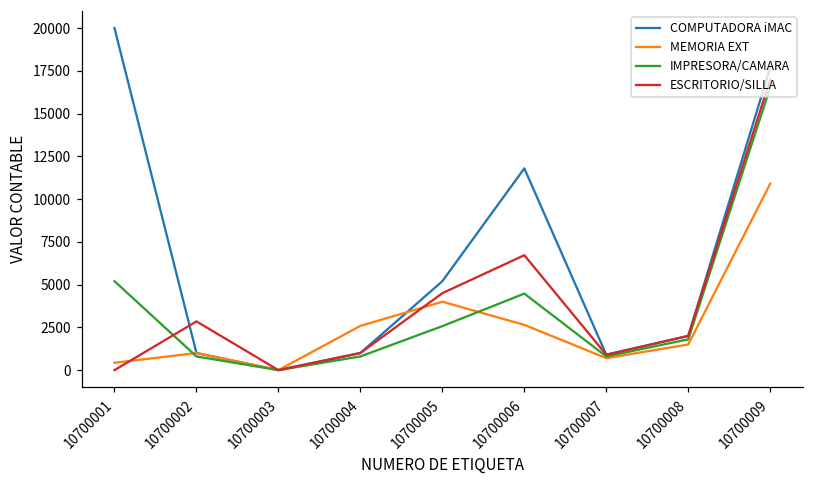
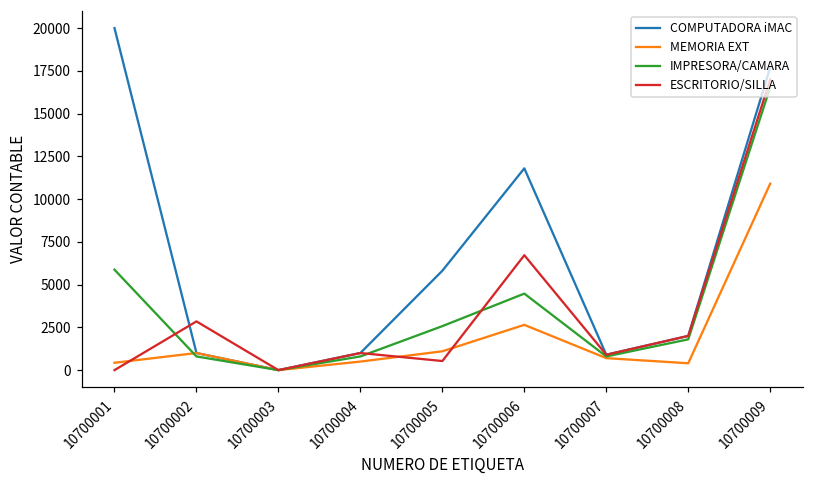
IMPRESORA/CAMARA, 10700001: 5200 -> 5900
MEMORIA EXT, 10700004: 2600 -> 500
COMPUTADORA iMAC, 10700005: 5200 -> 5800
MEMORIA EXT, 10700005: 4000 -> 1100
ESCRITORIO/SILLA, 10700005: 4500 -> 500
MEMORIA EXT, 10700008: 1500 -> 400
